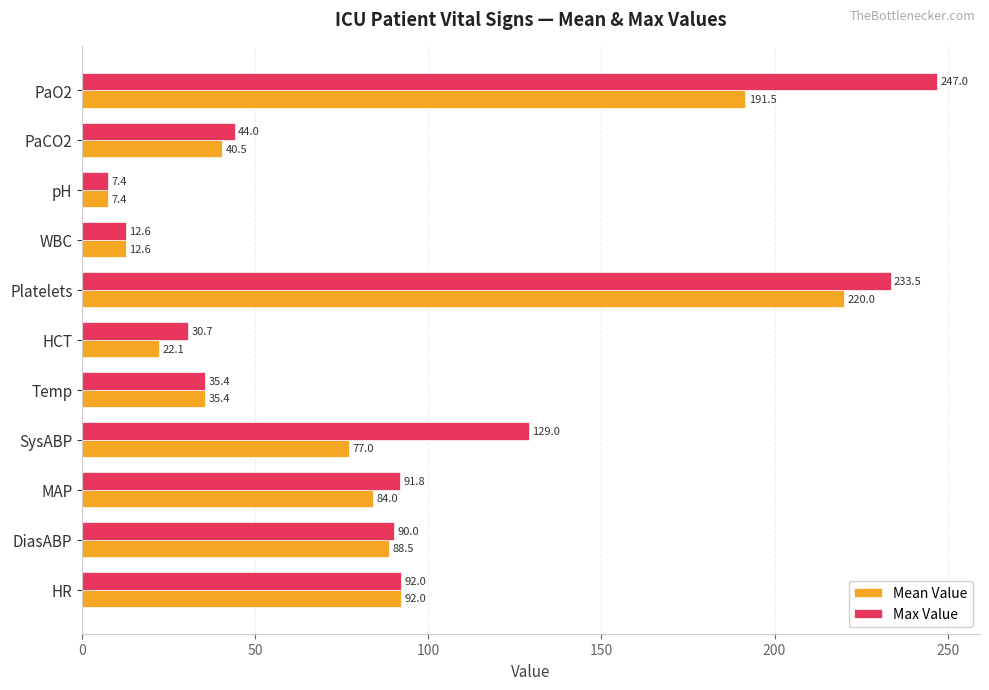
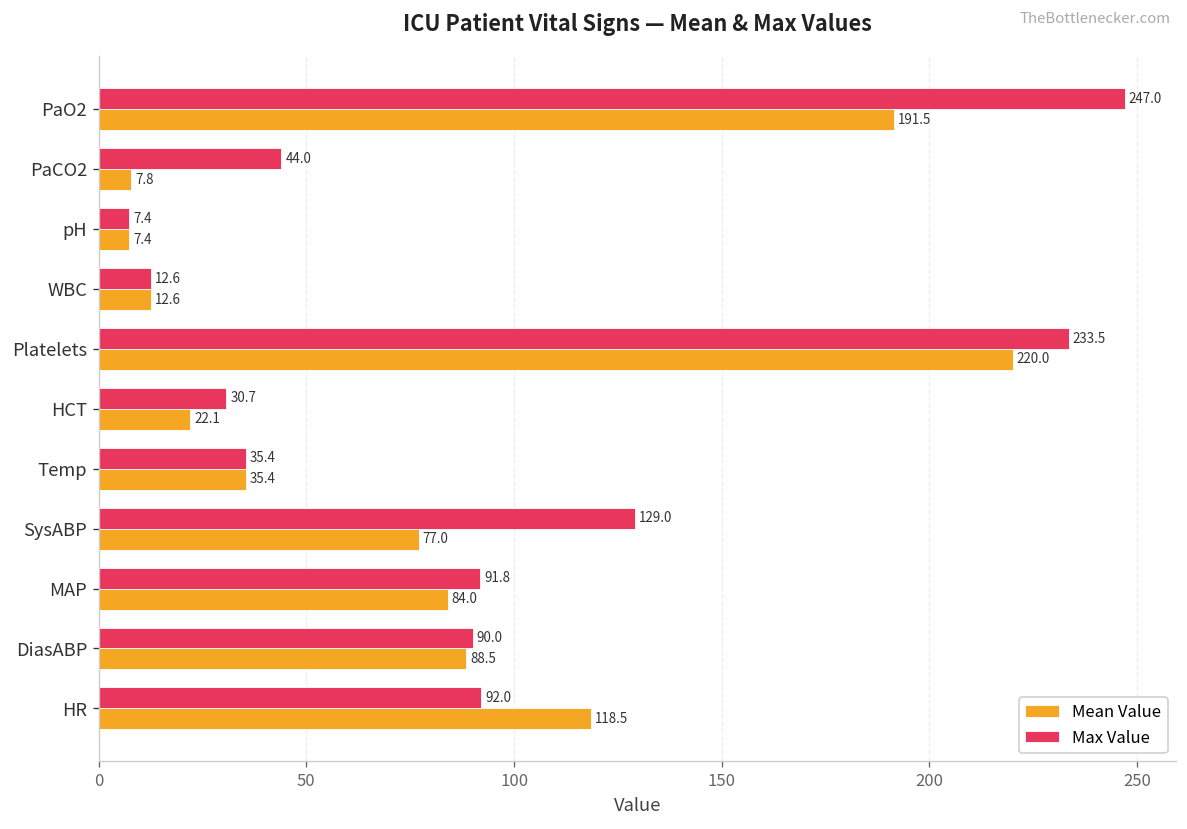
Mean Value, PaCO2: 40.5 -> 7.8
Mean Value, HR: 92.0 -> 118.5
